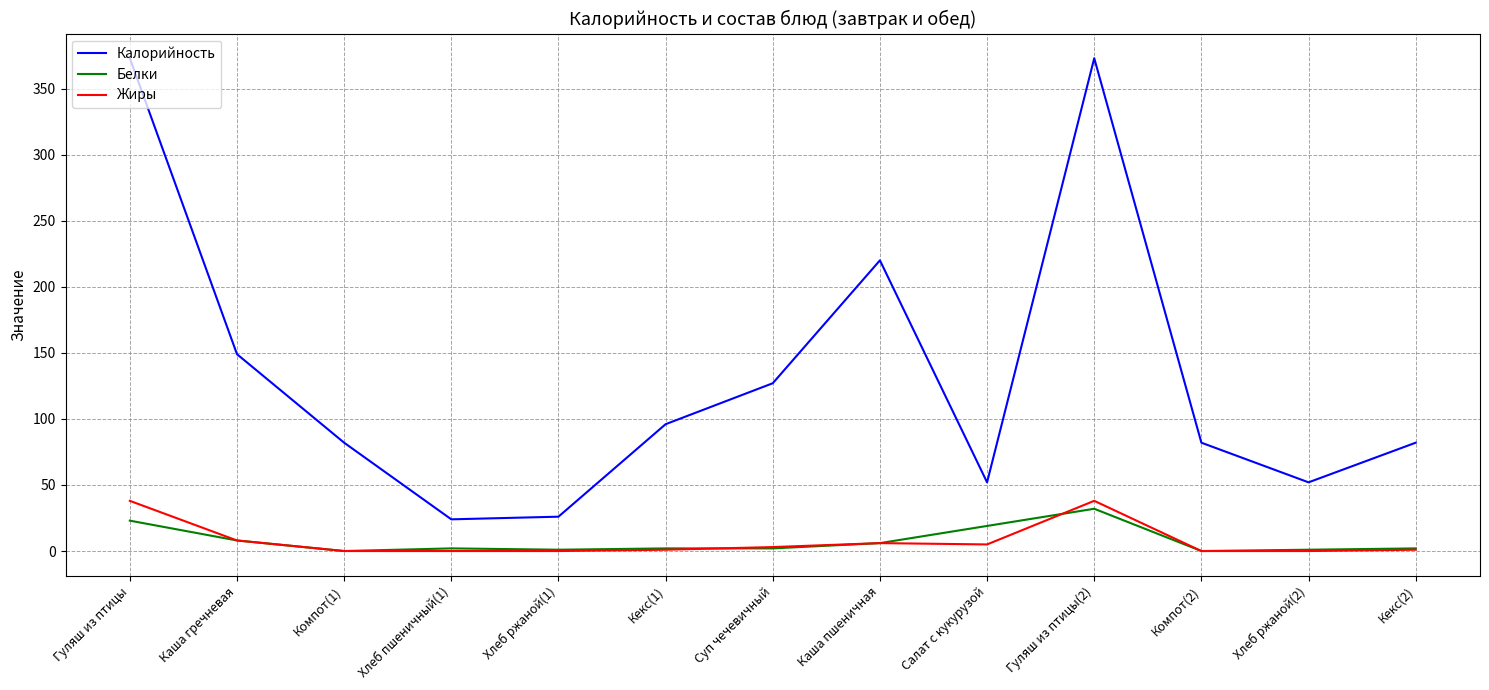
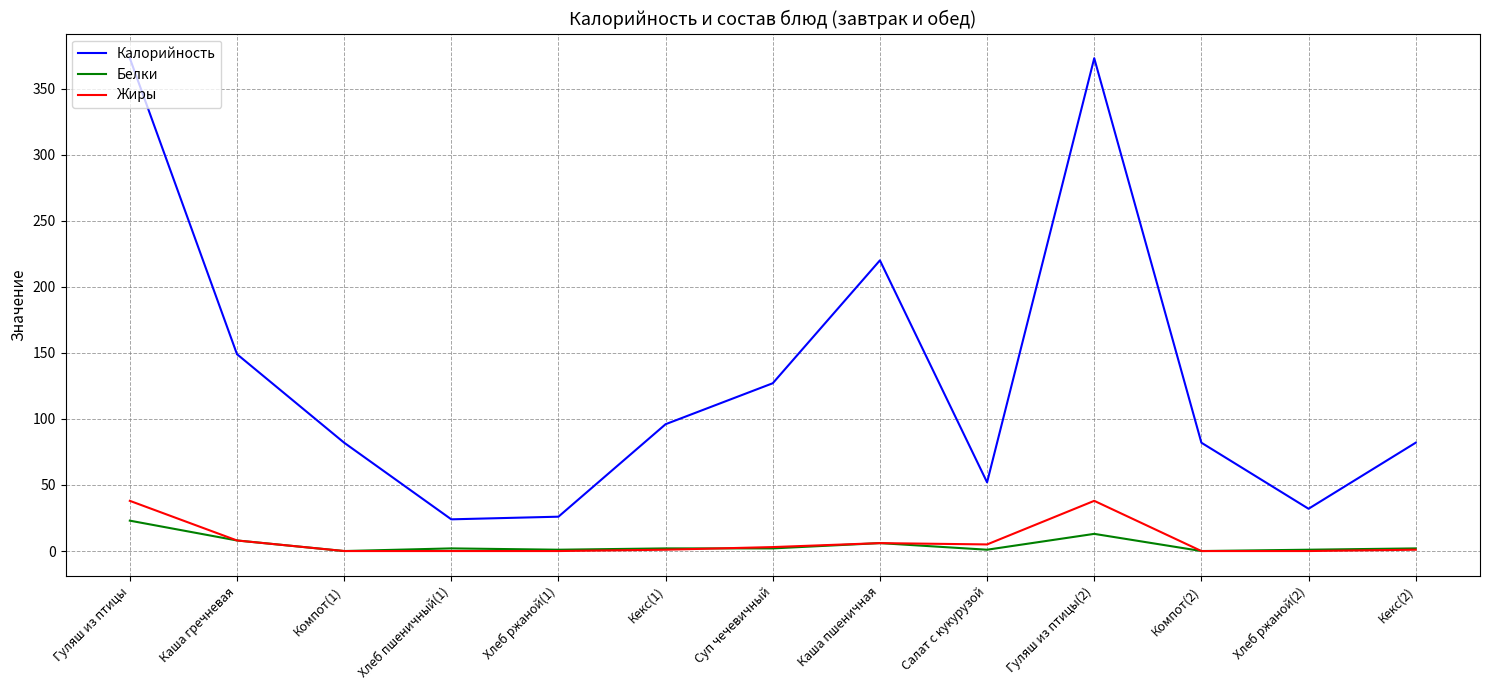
Белки, Салат с кукурузой: 19 -> 1
Белки, Гуляш из птицы(2): 32 -> 13
Калорийность, Хлеб ржаной(2): 52 -> 32
